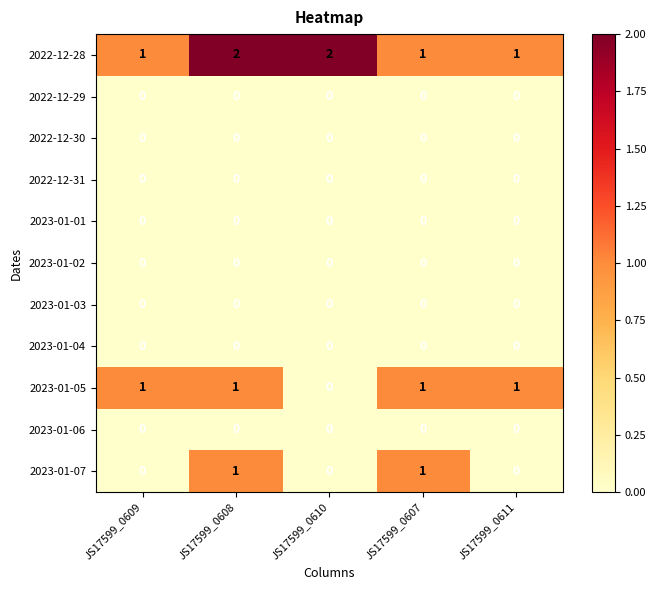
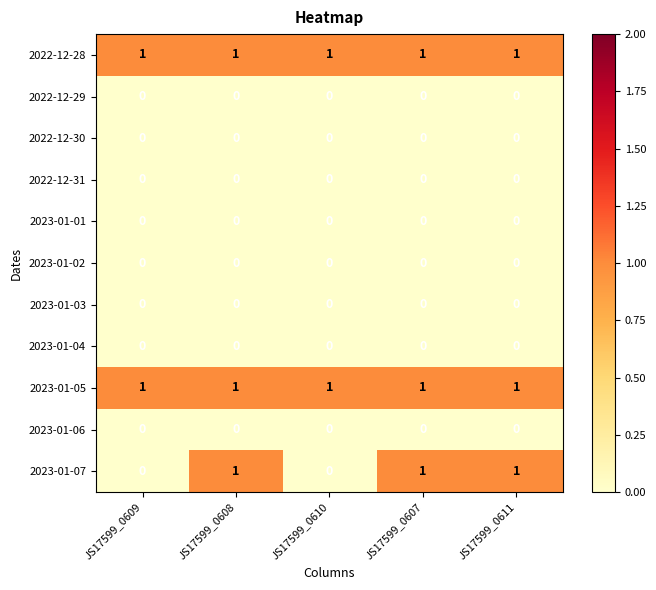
2022-12-28, JS17599_0608: 2 -> 1
2022-12-28, JS17599_0610: 2 -> 1
2023-01-05, JS17599_0610: 0 -> 1
2023-01-07, JS17599_0611: 0 -> 1
